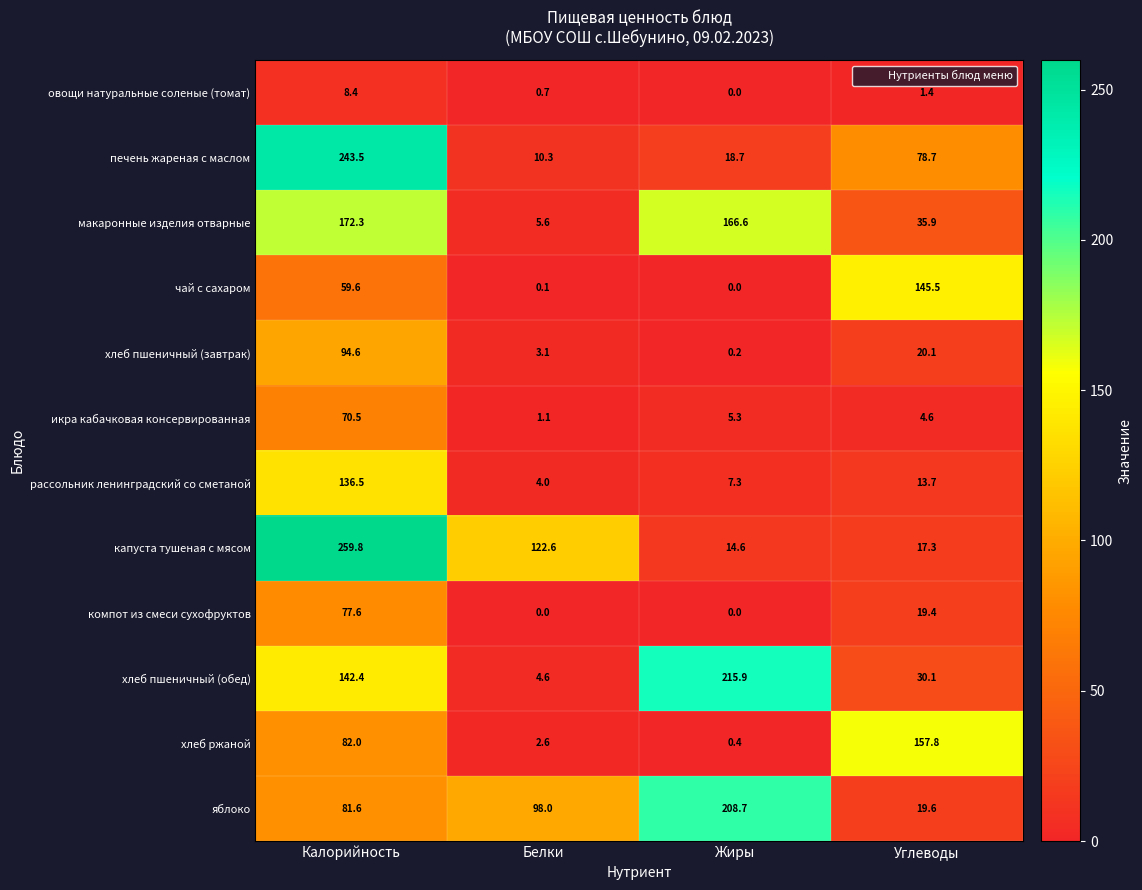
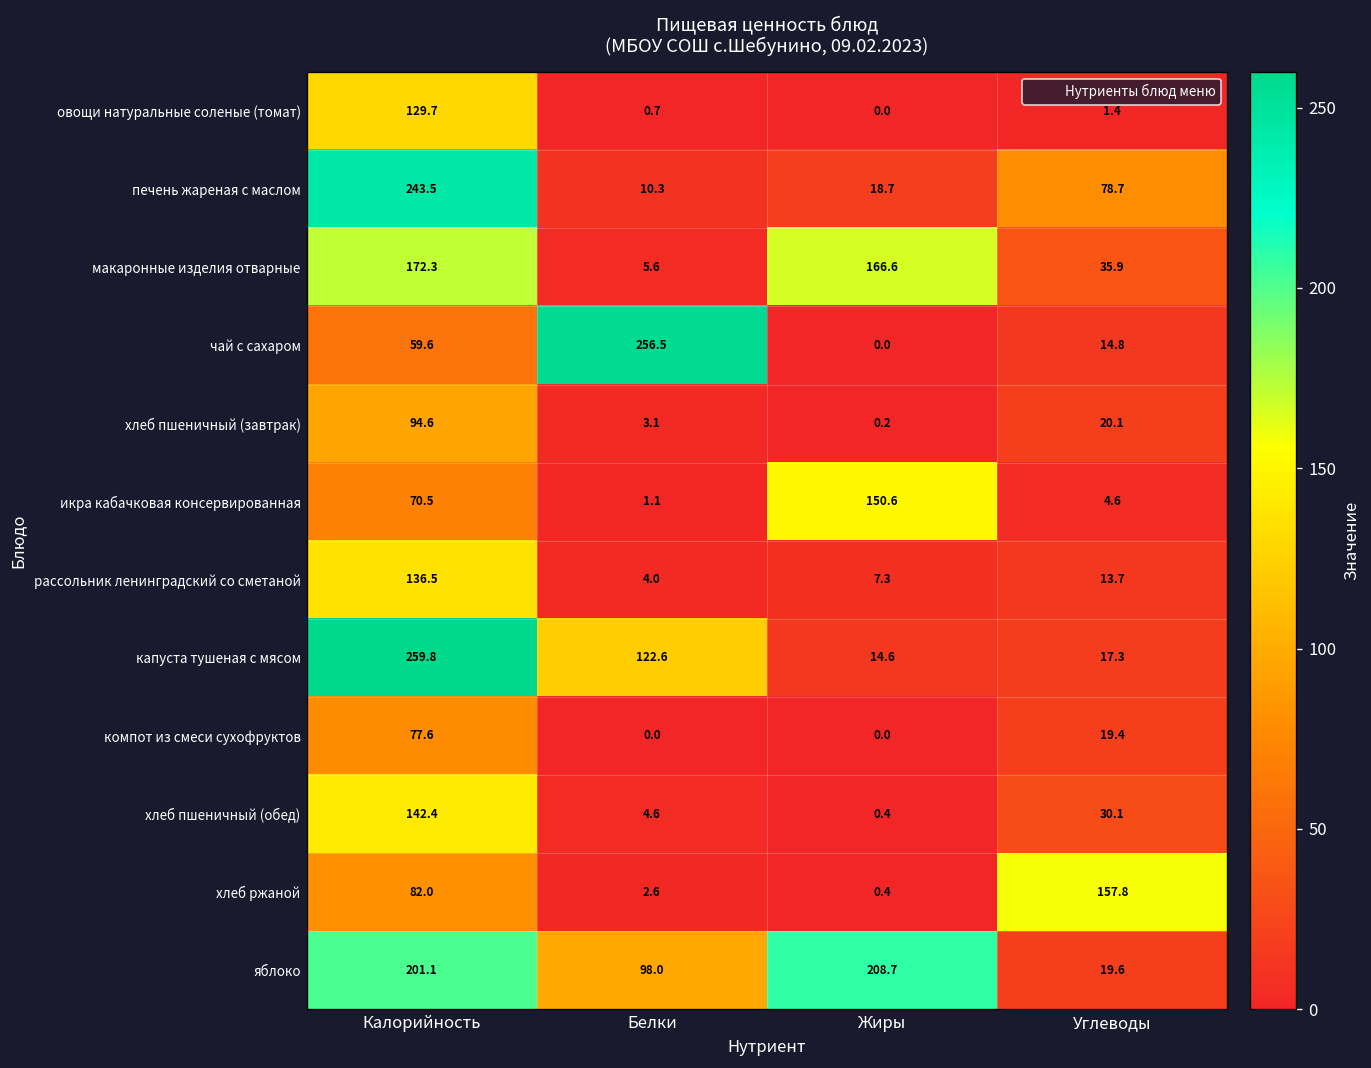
овощи натуральные соленые (томат), Калорийность: 8.4 -> 129.7
чай с сахаром, Белки: 0.1 -> 256.5
чай с сахаром, Углеводы: 145.5 -> 14.8
икра кабачковая консервированная, Жиры: 5.3 -> 150.6
хлеб пшеничный (обед), Жиры: 215.9 -> 0.4
яблоко, Калорийность: 81.6 -> 201.1
